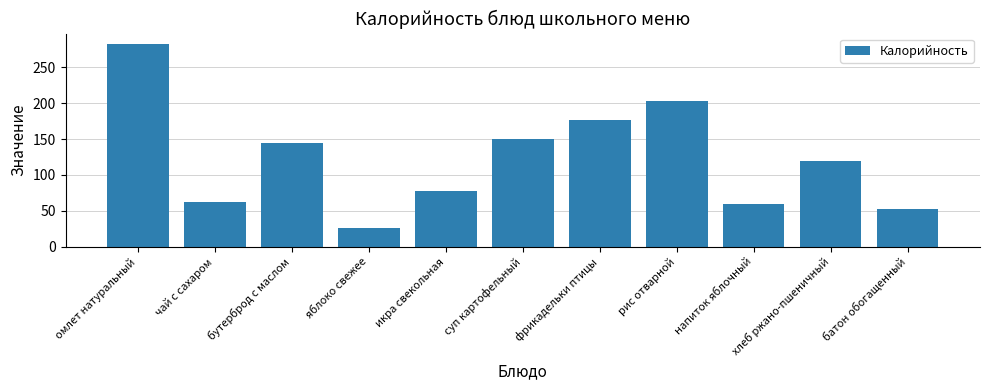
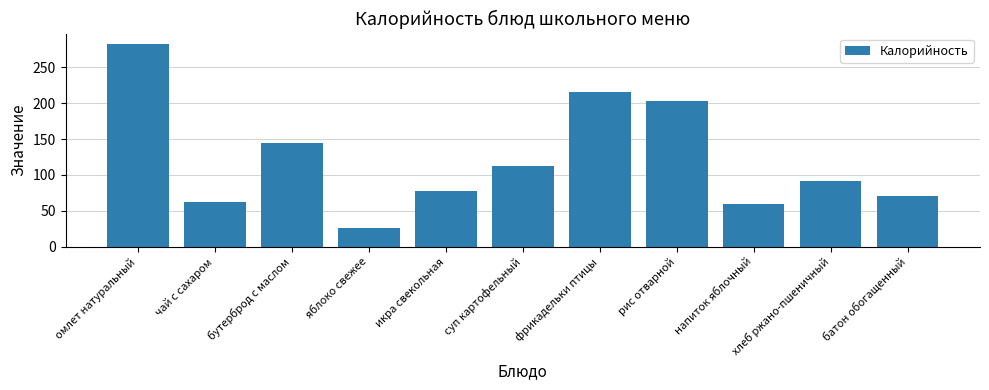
суп картофельный: 150 -> 110
фрикадельки птицы: 180 -> 220
хлеб ржано-пшеничный: 120 -> 90
батон обогащенный: 50 -> 70
